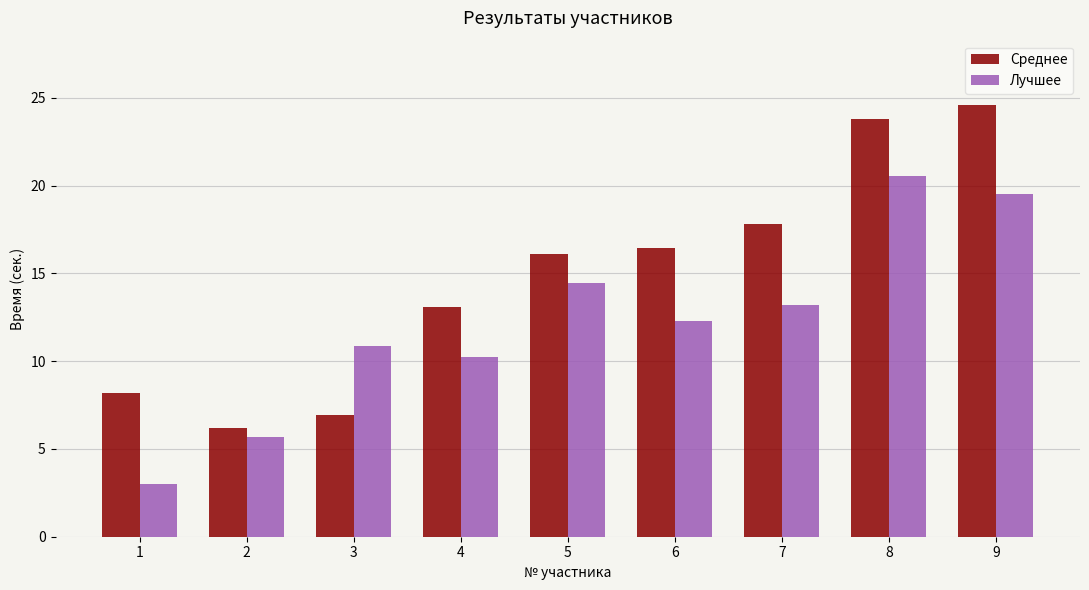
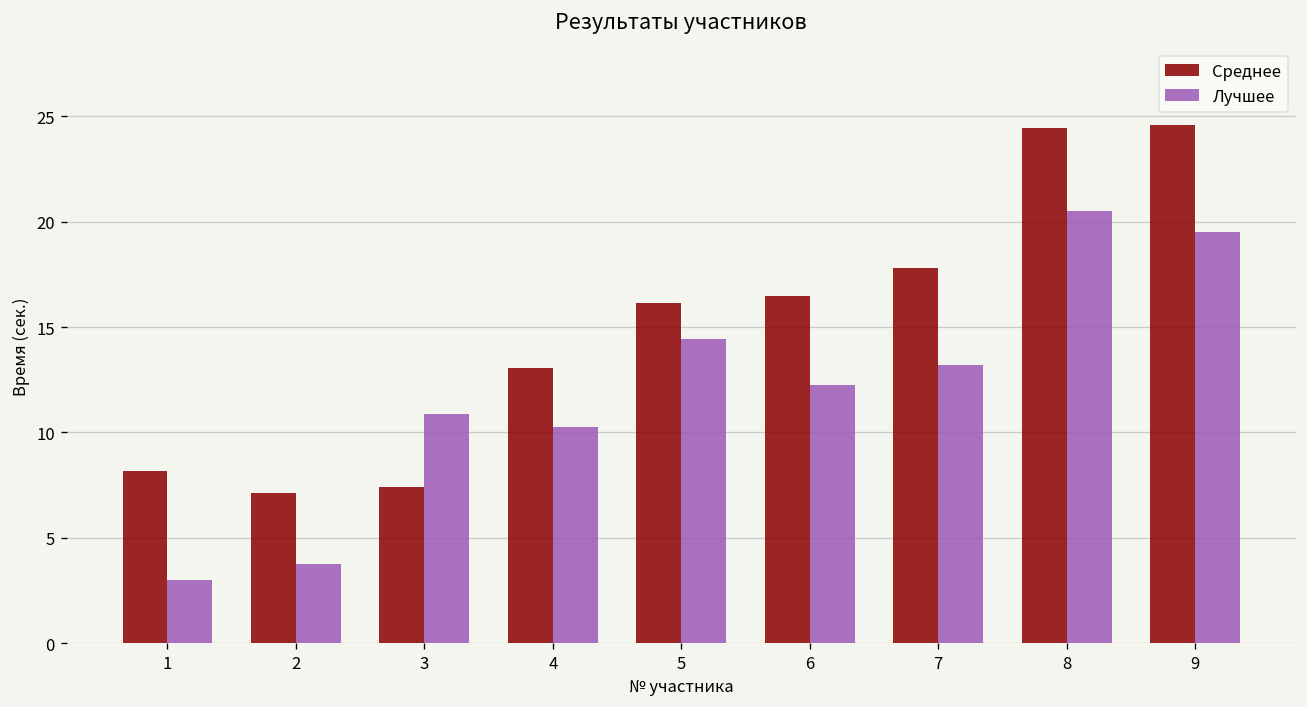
Среднее, 2: 6.2 -> 7.1
Лучшее, 2: 5.7 -> 3.7
Среднее, 3: 6.9 -> 7.4
Среднее, 8: 23.8 -> 24.5
